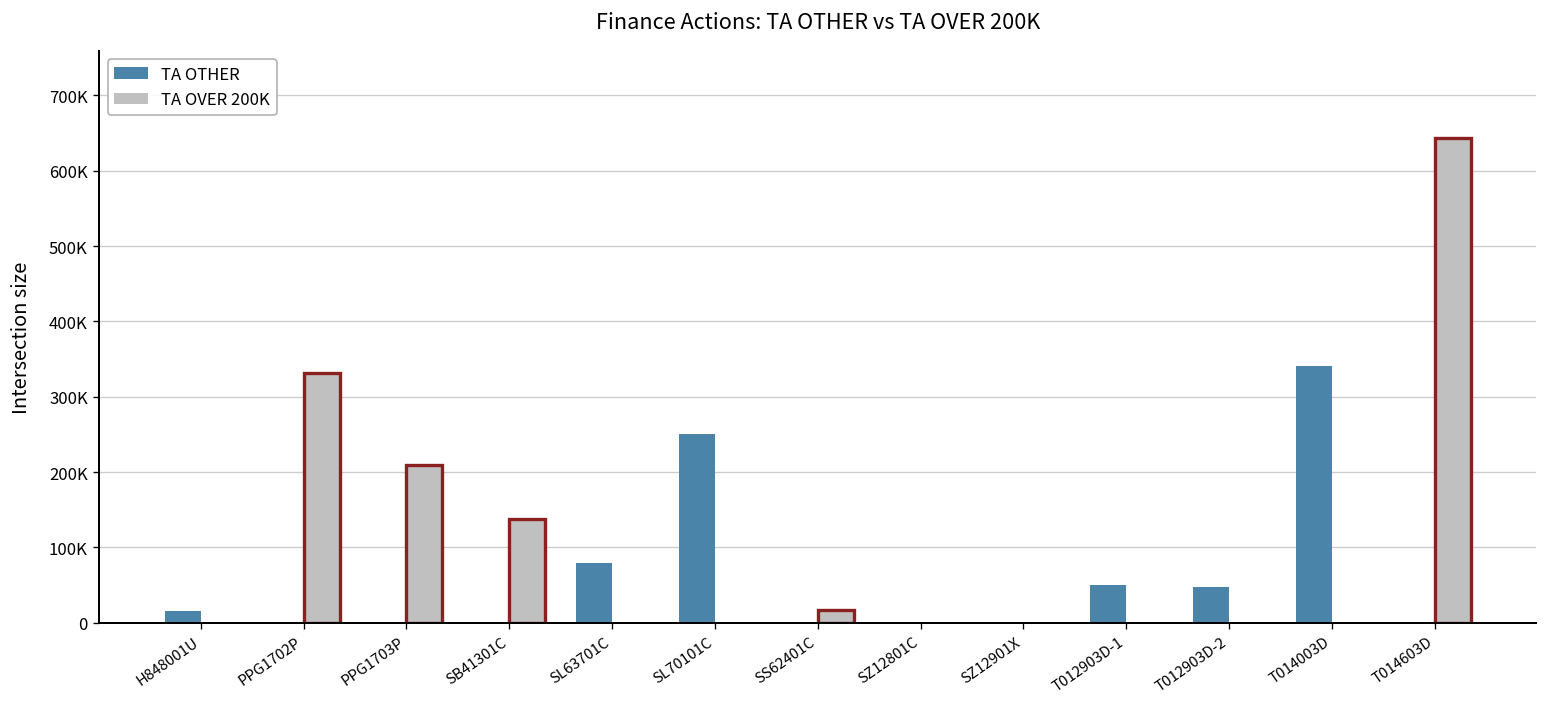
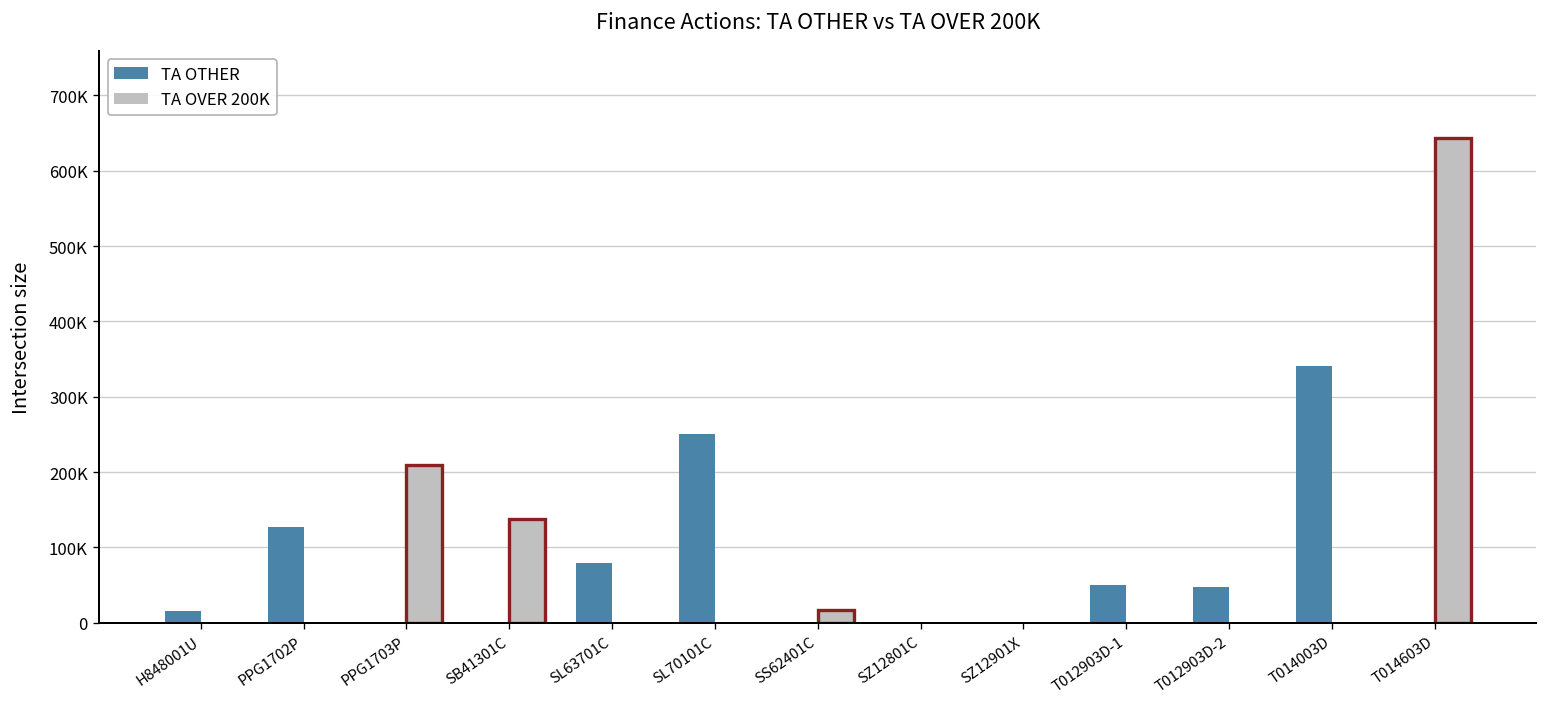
TA OTHER, PPG1702P: 0 -> 130000
TA OVER 200K, PPG1702P: 330000 -> 0
